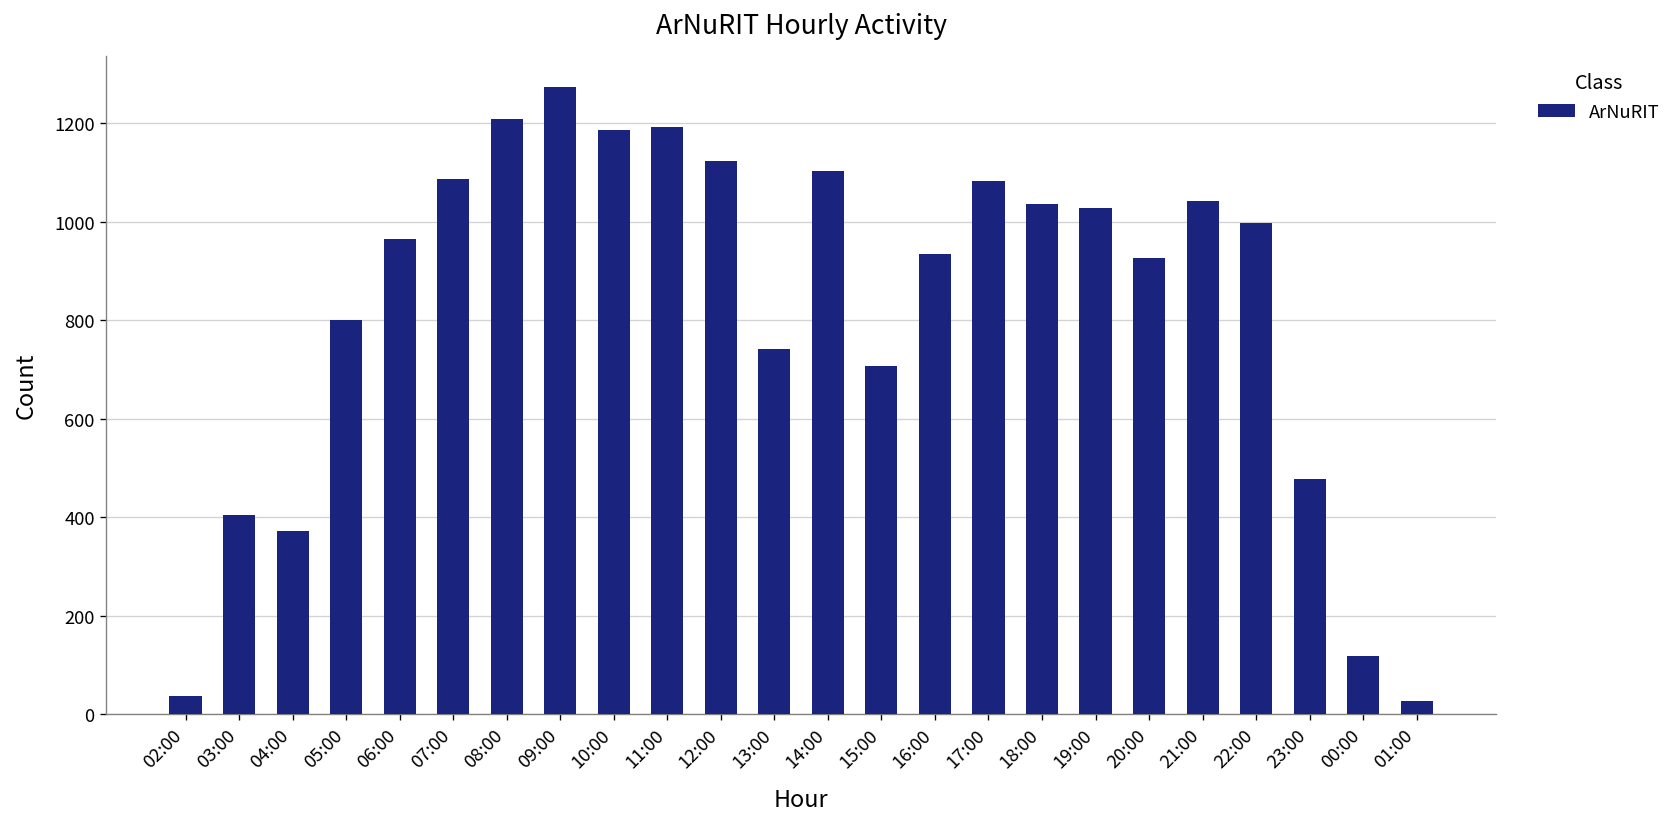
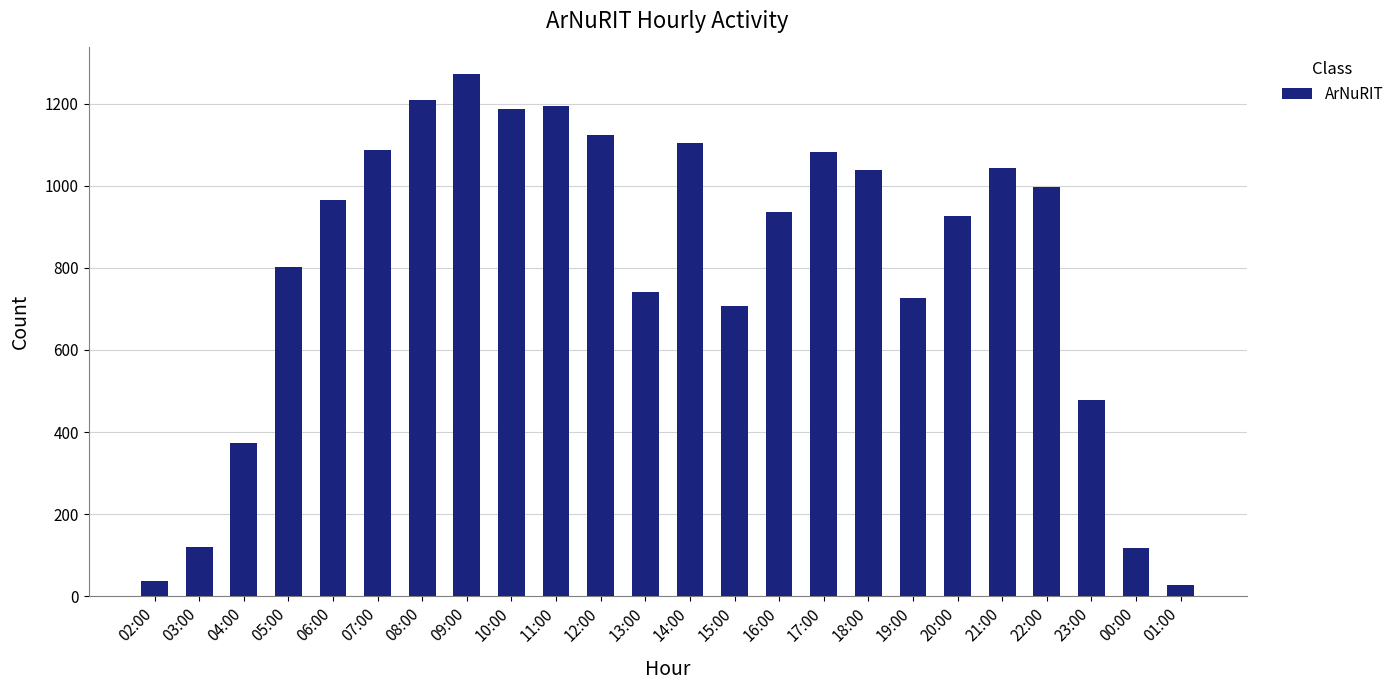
03:00: 410 -> 120
19:00: 1030 -> 730
